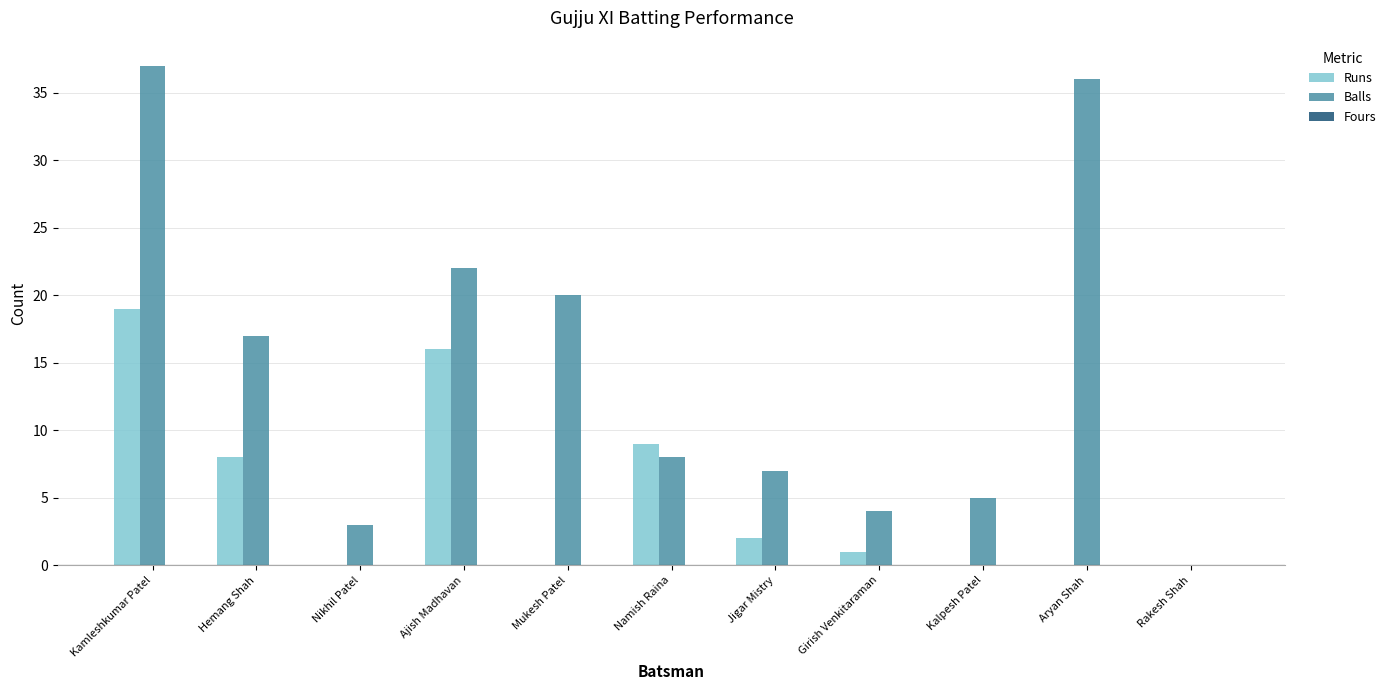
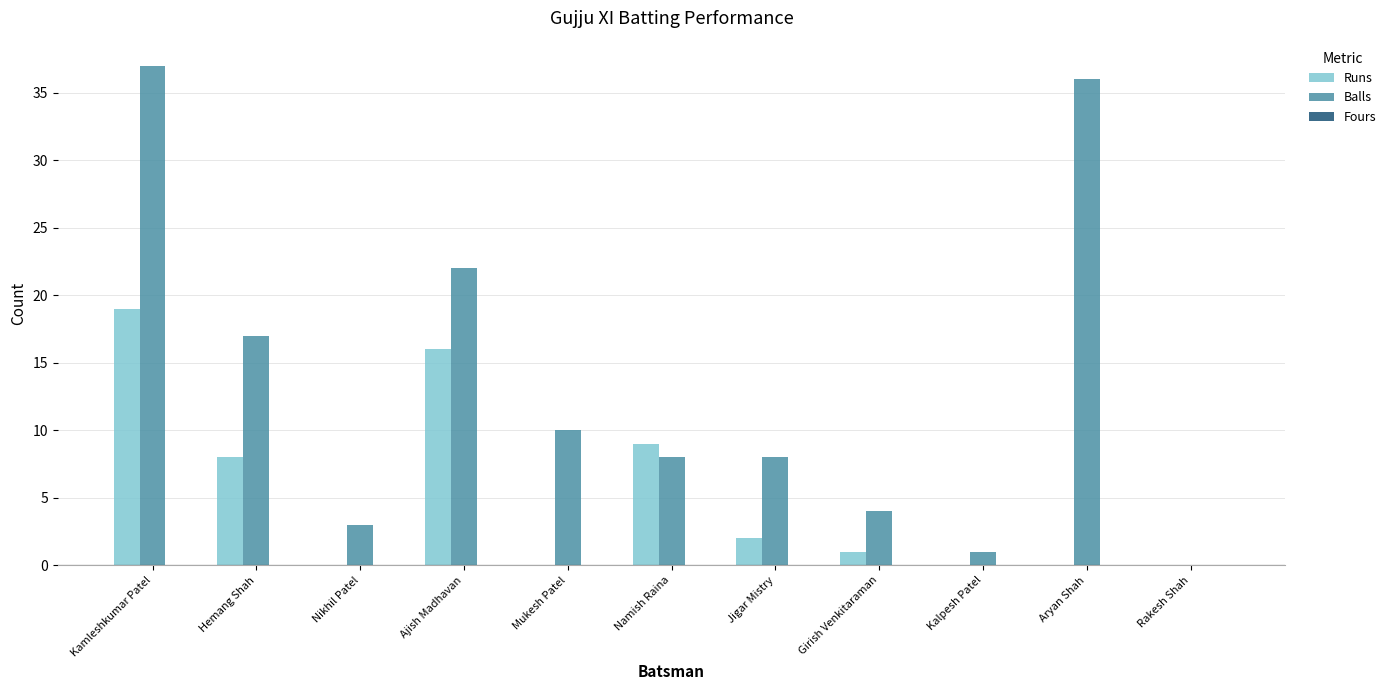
Balls, Mukesh Patel: 20 -> 10
Balls, Jigar Mistry: 7 -> 8
Balls, Kalpesh Patel: 5 -> 1
